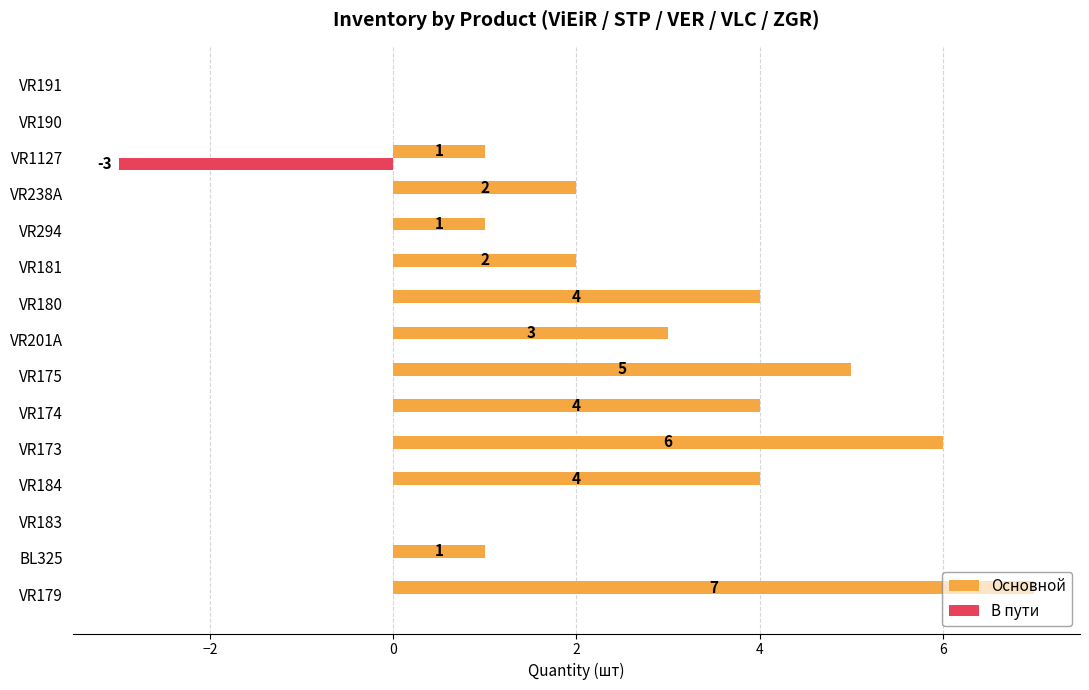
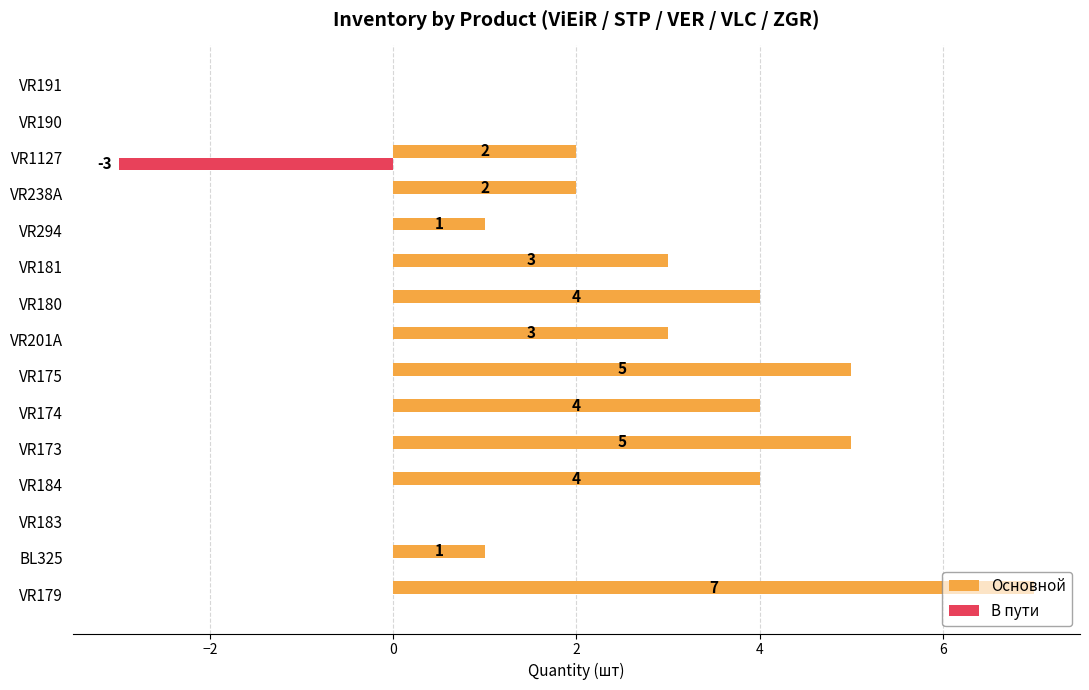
Основной, VR1127: 1 -> 2
Основной, VR181: 2 -> 3
Основной, VR173: 6 -> 5
